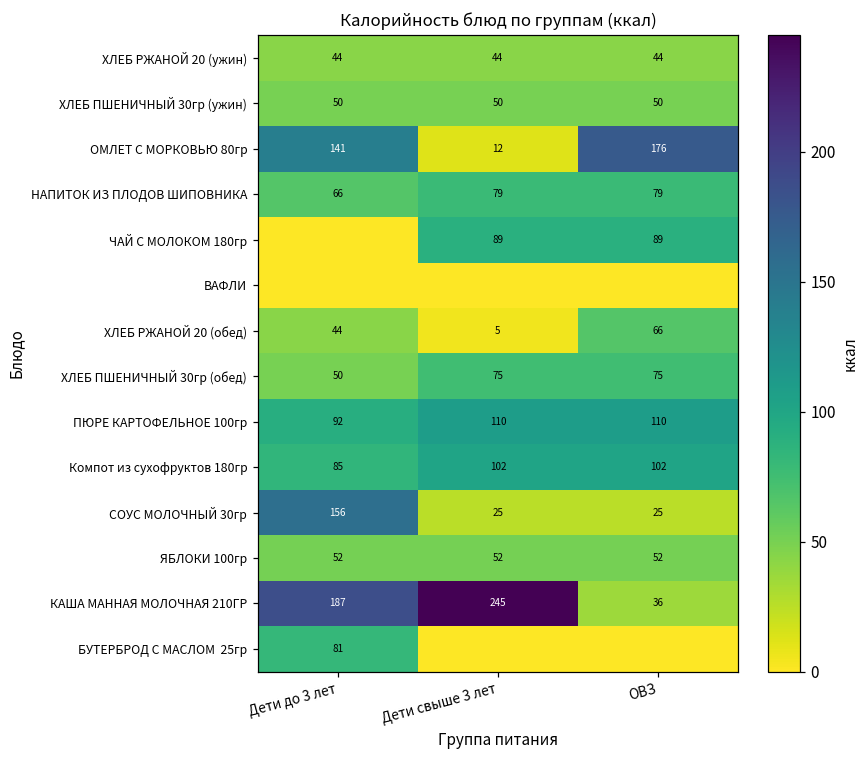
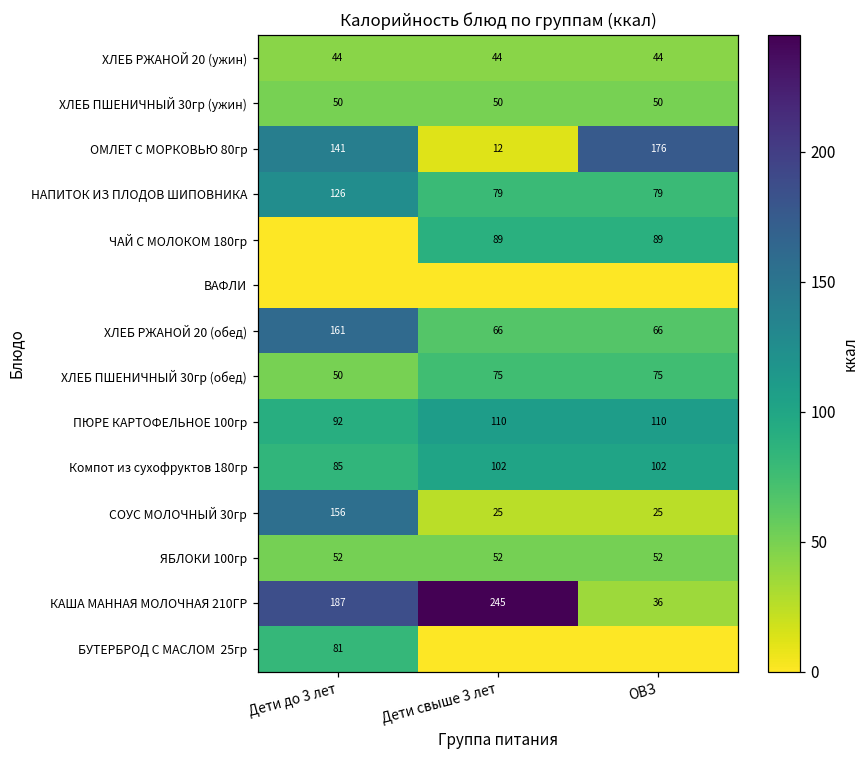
НАПИТОК ИЗ ПЛОДОВ ШИПОВНИКА, Дети до 3 лет: 66 -> 126
ХЛЕБ РЖАНОЙ 20 (обед), Дети до 3 лет: 44 -> 161
ХЛЕБ РЖАНОЙ 20 (обед), Дети свыше 3 лет: 5 -> 66
